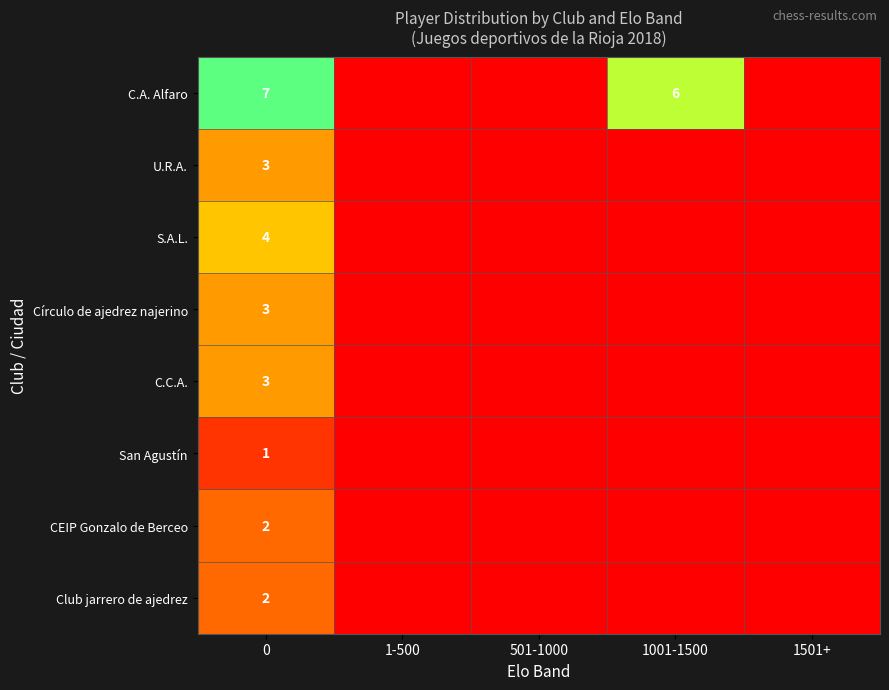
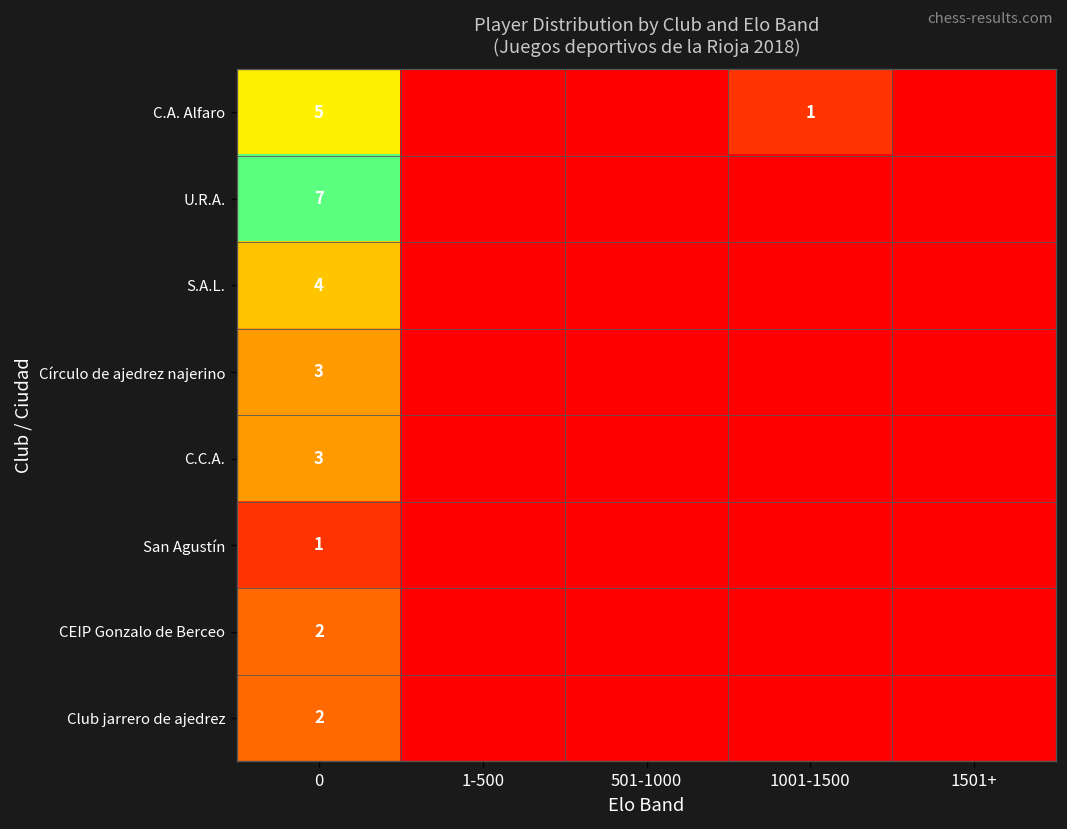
C.A. Alfaro, 0: 7 -> 5
C.A. Alfaro, 1001-1500: 6 -> 1
U.R.A., 0: 3 -> 7
